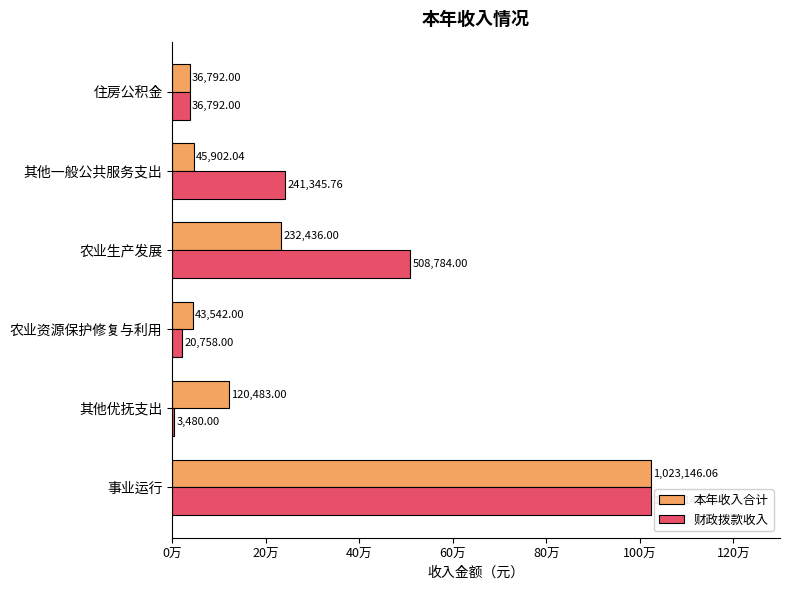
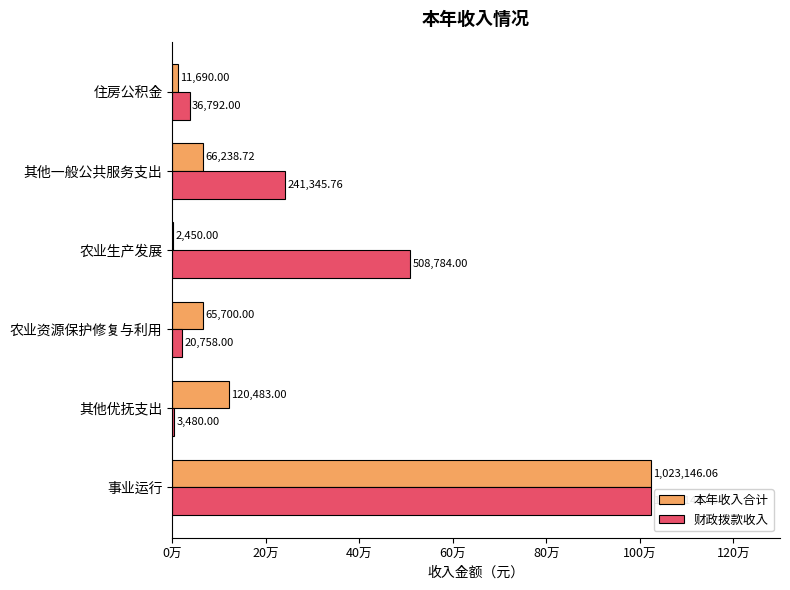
本年收入合计, 住房公积金: 36,792.00 -> 11,690.00
本年收入合计, 其他一般公共服务支出: 45,902.04 -> 66,238.72
本年收入合计, 农业生产发展: 232,436.00 -> 2,450.00
本年收入合计, 农业资源保护修复与利用: 43,542.00 -> 65,700.00
